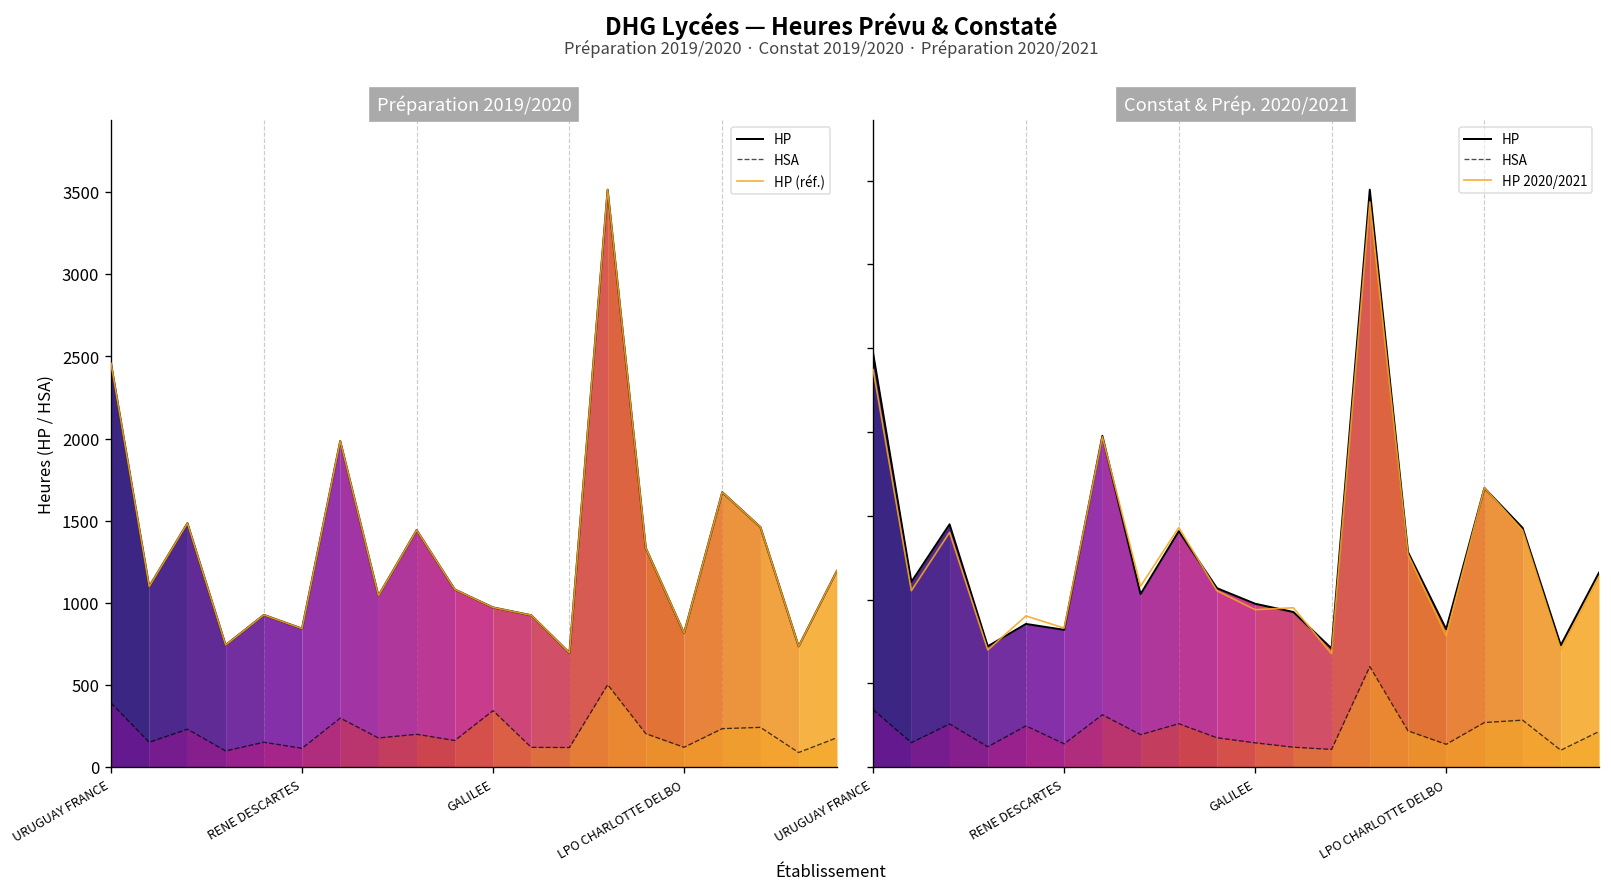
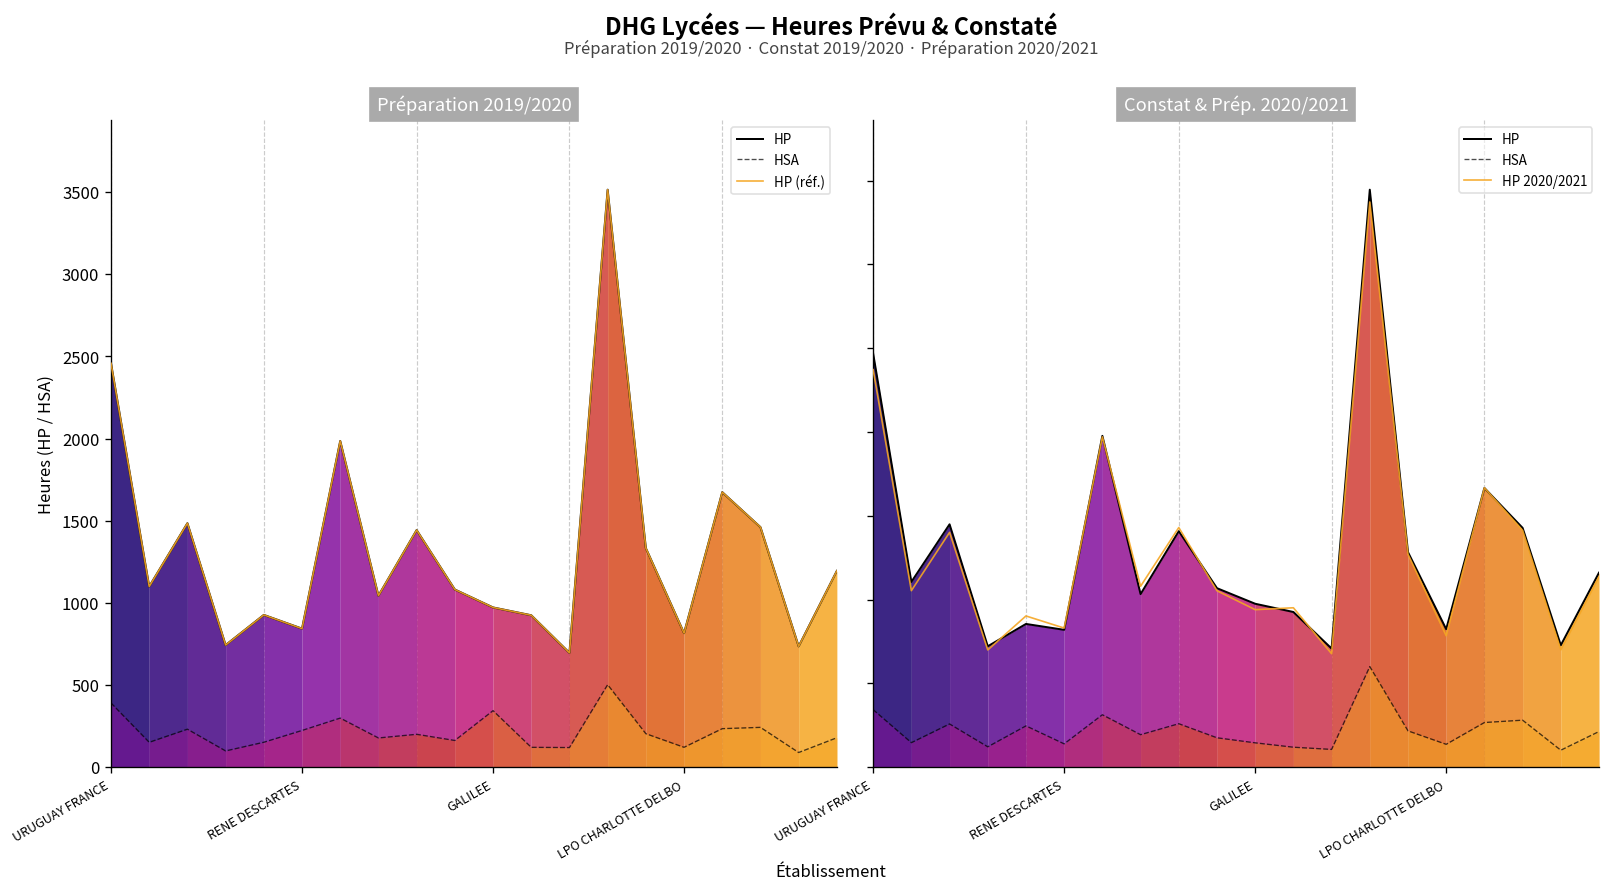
Préparation 2019/2020, HSA, RENE DESCARTES: 110 -> 220
